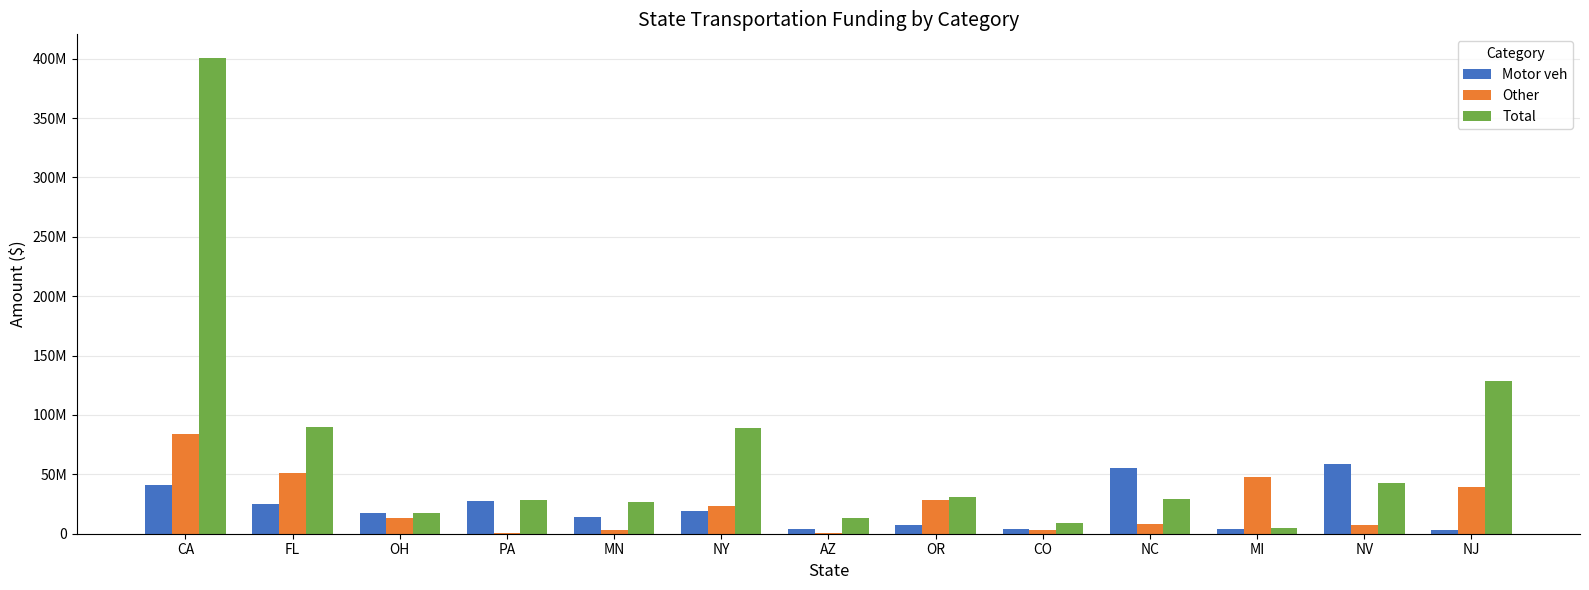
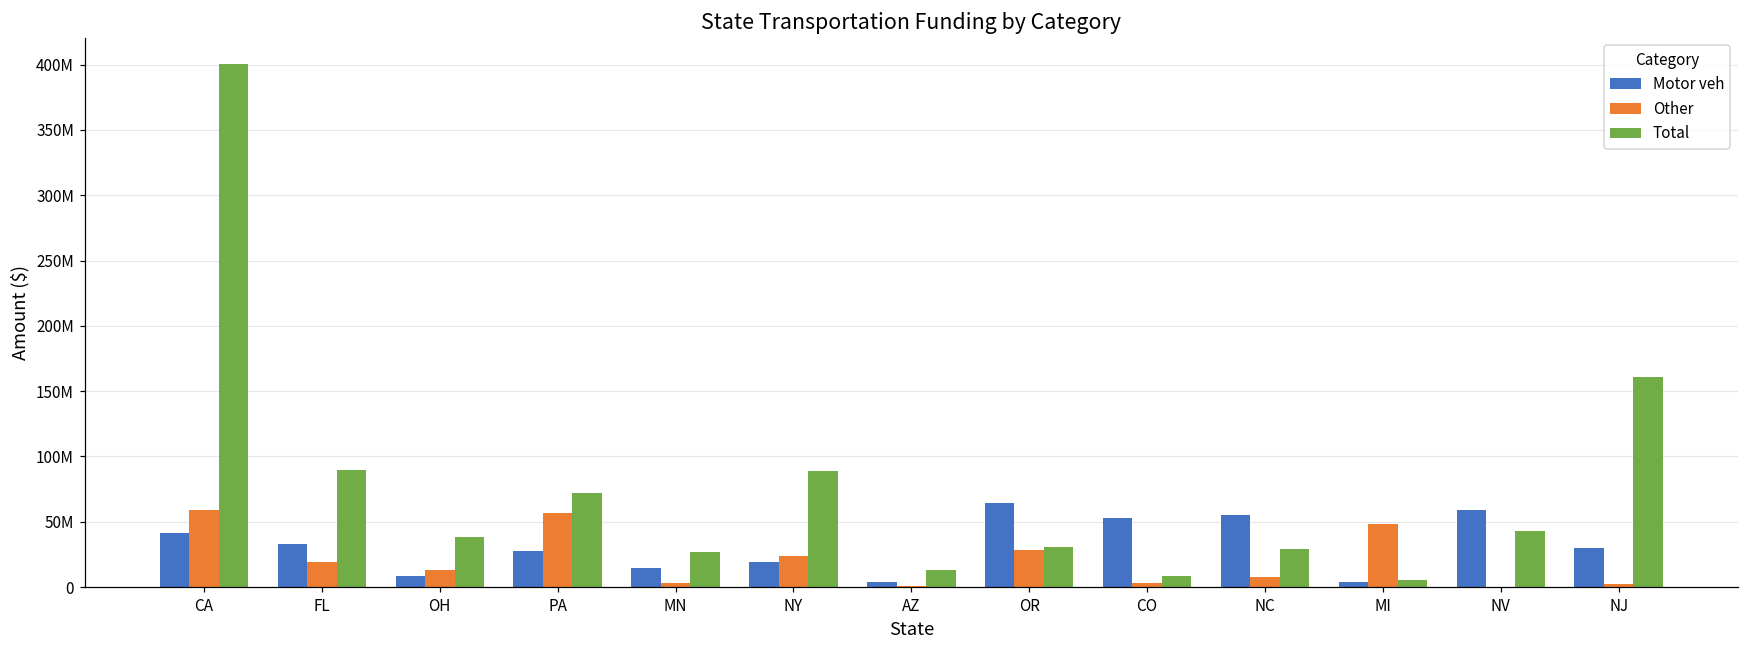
Other, CA: 84000000 -> 59000000
Motor veh, FL: 25000000 -> 33000000
Other, FL: 51000000 -> 19000000
Motor veh, OH: 18000000 -> 8000000
Total, OH: 17000000 -> 38000000
Other, PA: 1000000 -> 56000000
Total, PA: 29000000 -> 72000000
Motor veh, OR: 7000000 -> 64000000
Motor veh, CO: 4000000 -> 53000000
Other, NV: 8000000 -> 0
Motor veh, NJ: 4000000 -> 30000000
Other, NJ: 39000000 -> 2000000
Total, NJ: 128000000 -> 161000000
